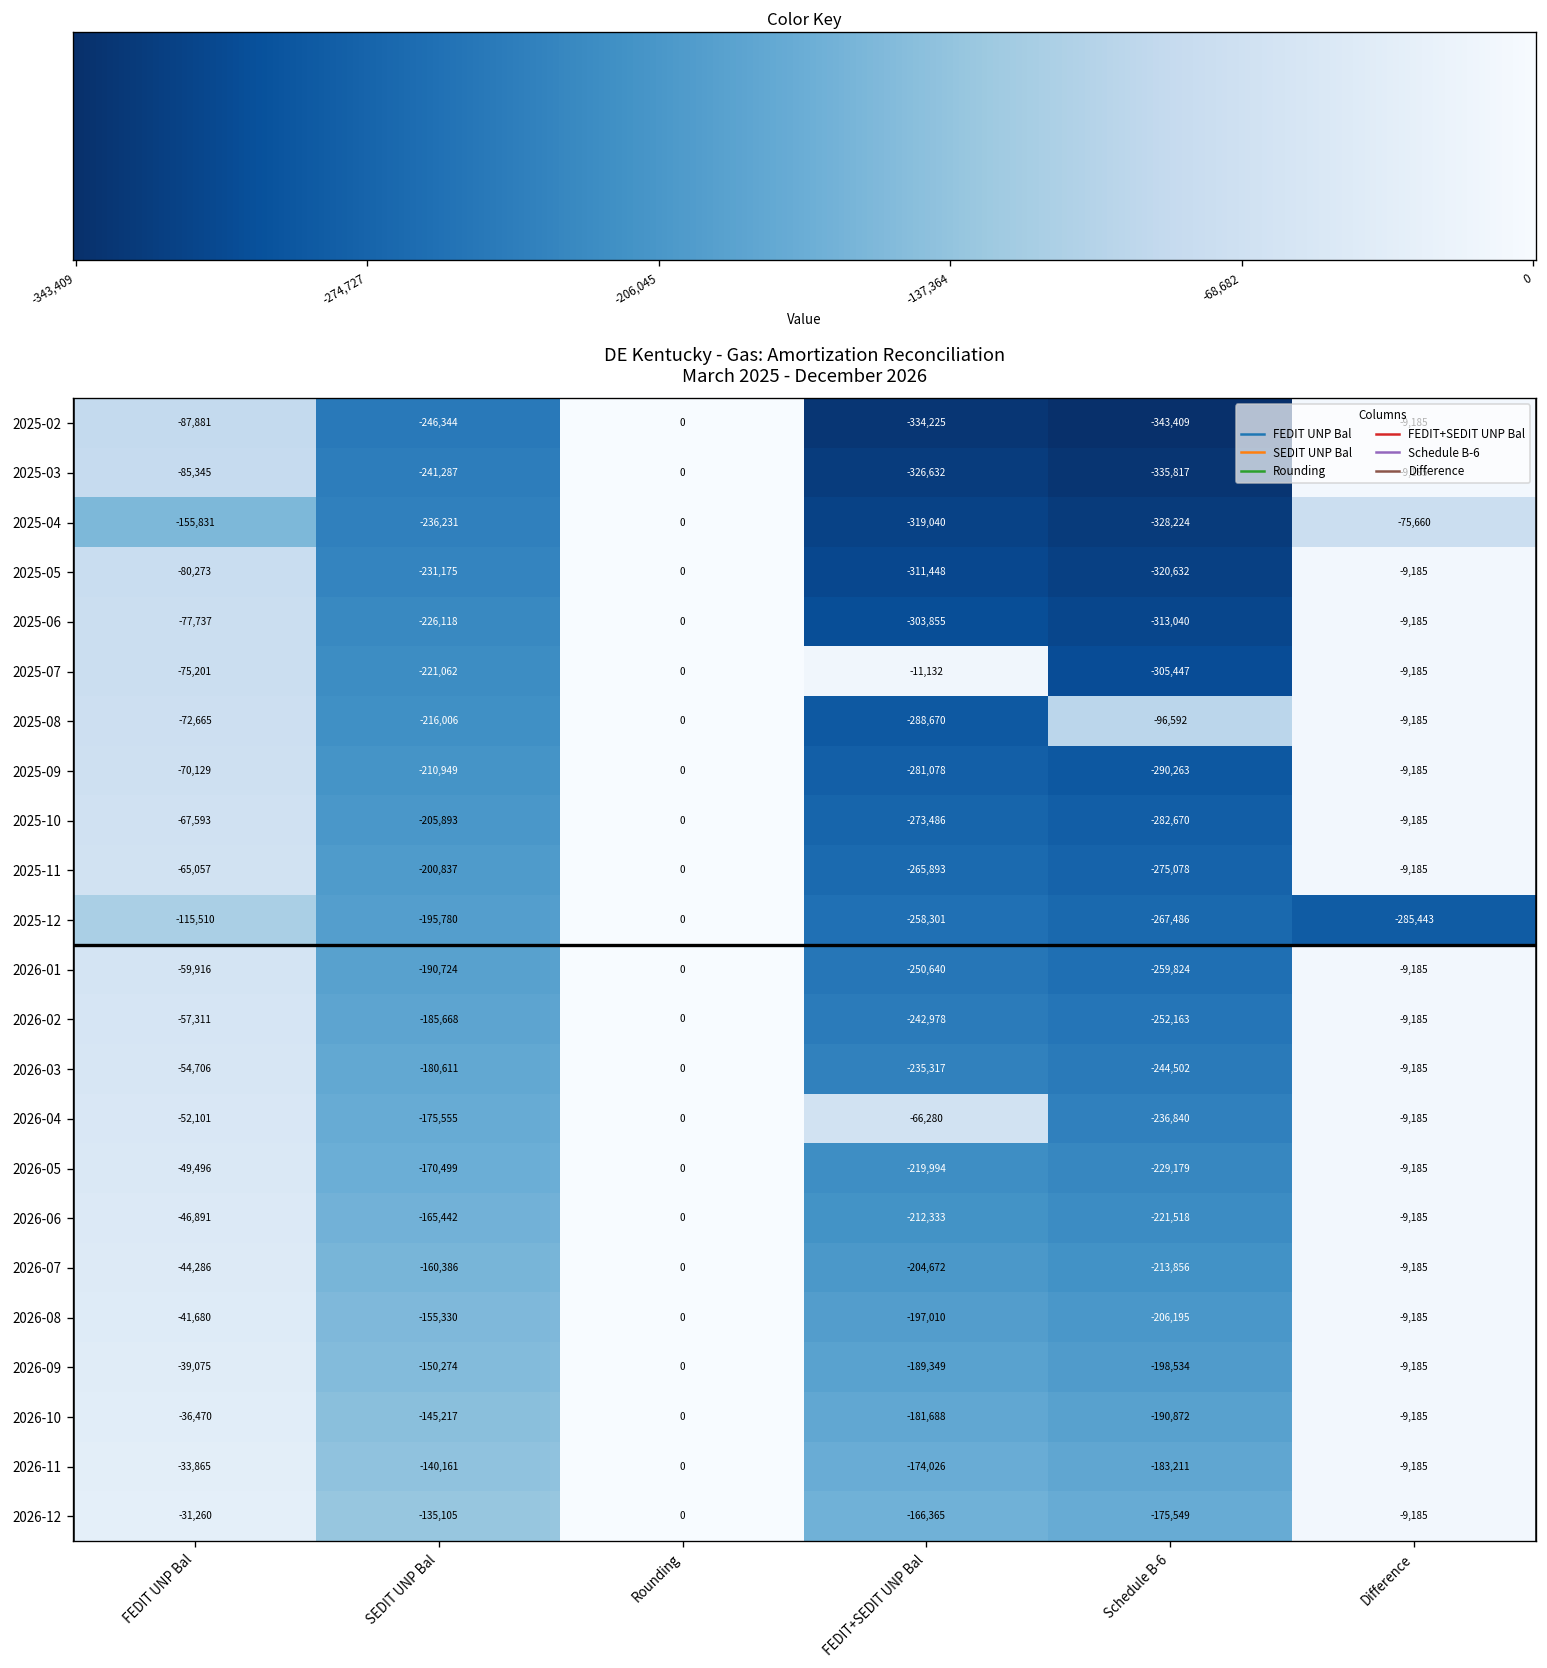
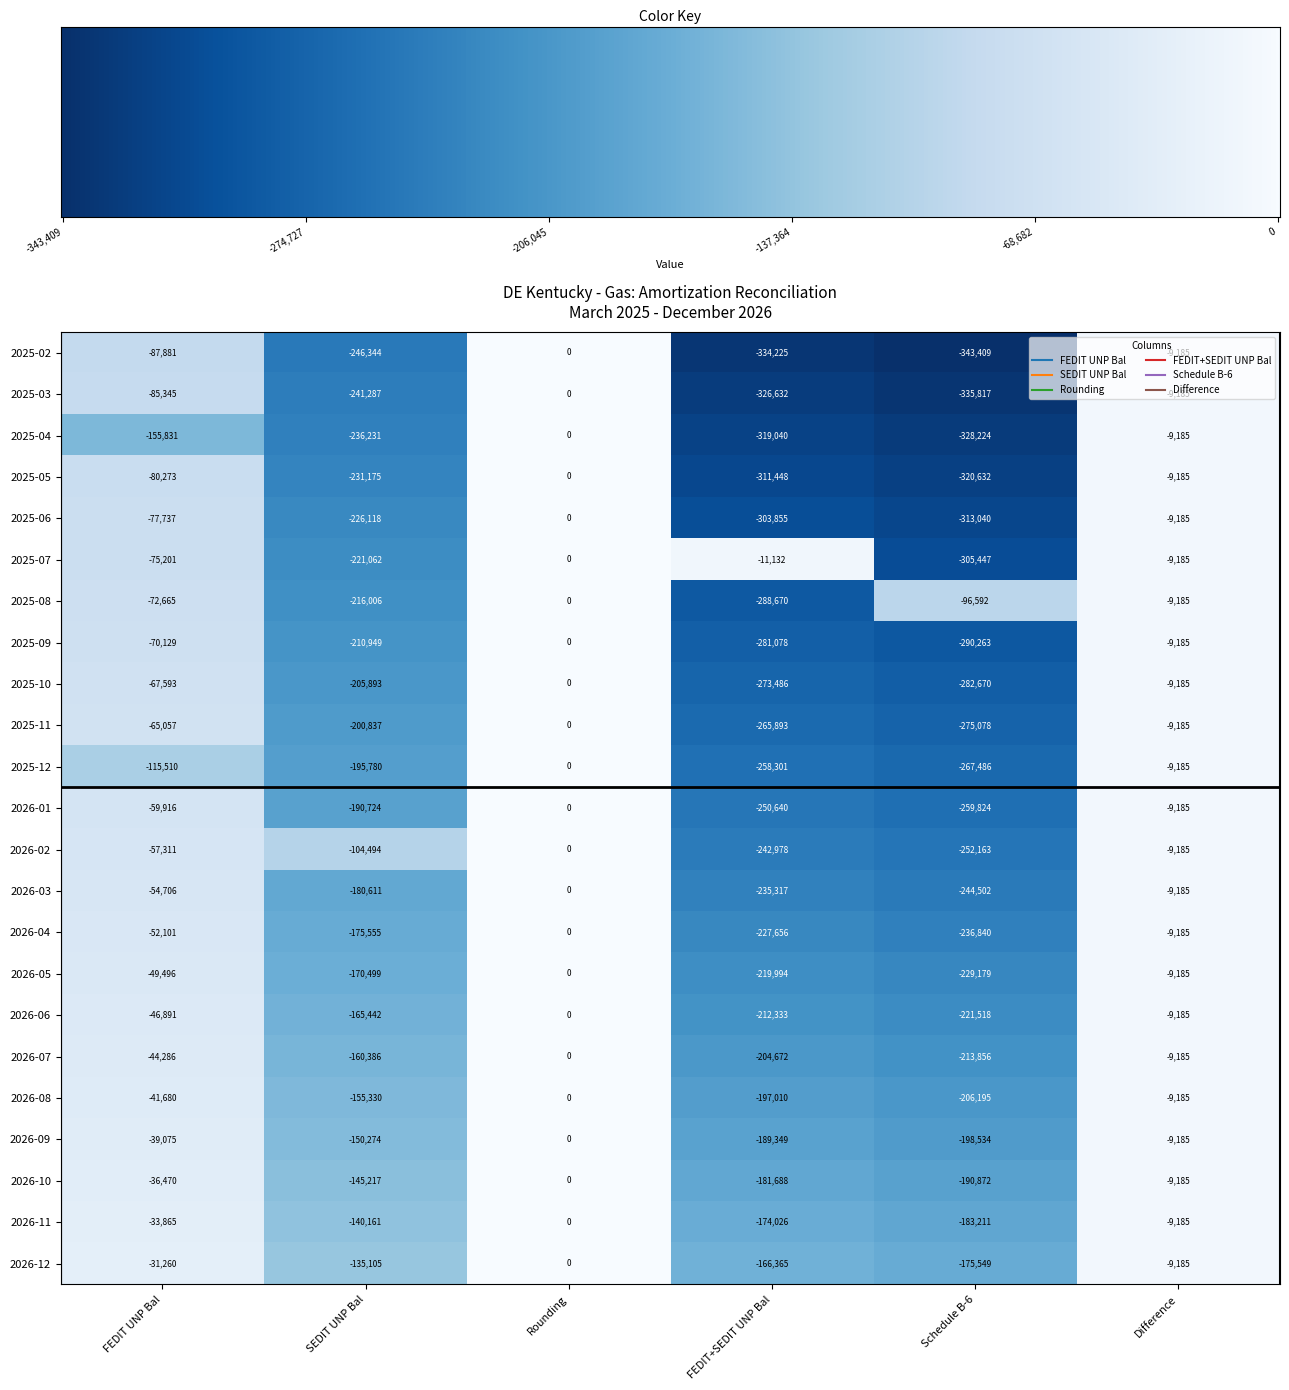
2025-04, Difference: -75,660 -> -9,185
2025-12, Difference: -285,443 -> -9,185
2026-02, SEDIT UNP Bal: -185,668 -> -104,494
2026-04, FEDIT+SEDIT UNP Bal: -66,280 -> -227,656
